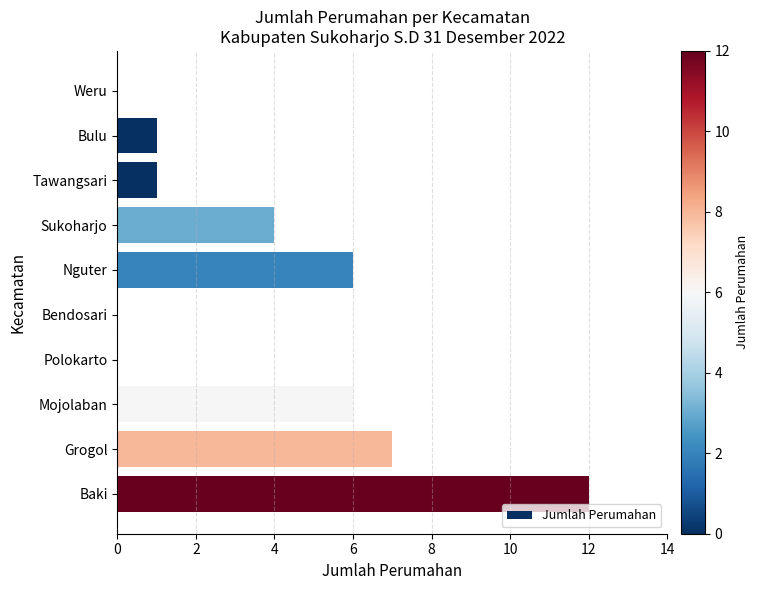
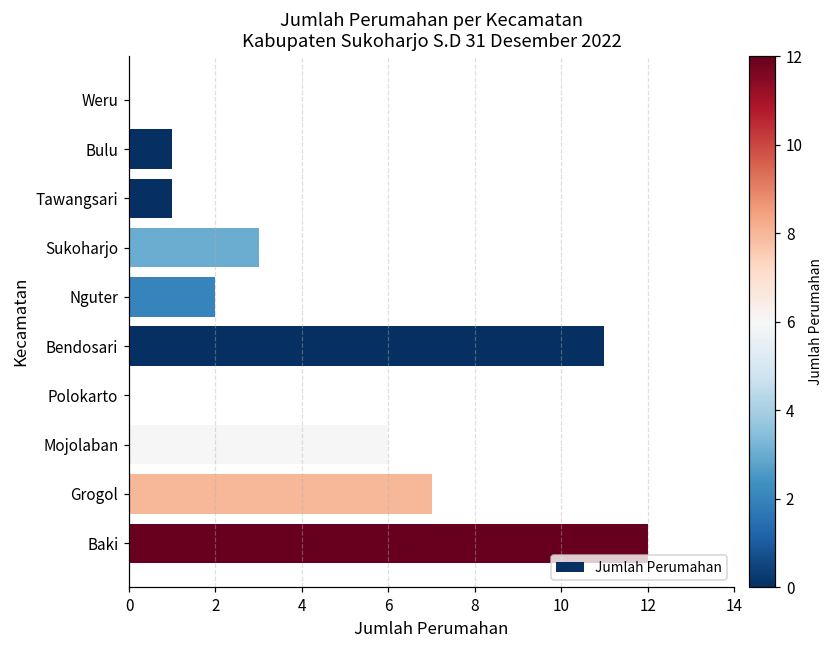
Sukoharjo: 4 -> 3
Nguter: 6 -> 2
Bendosari: 0 -> 11
